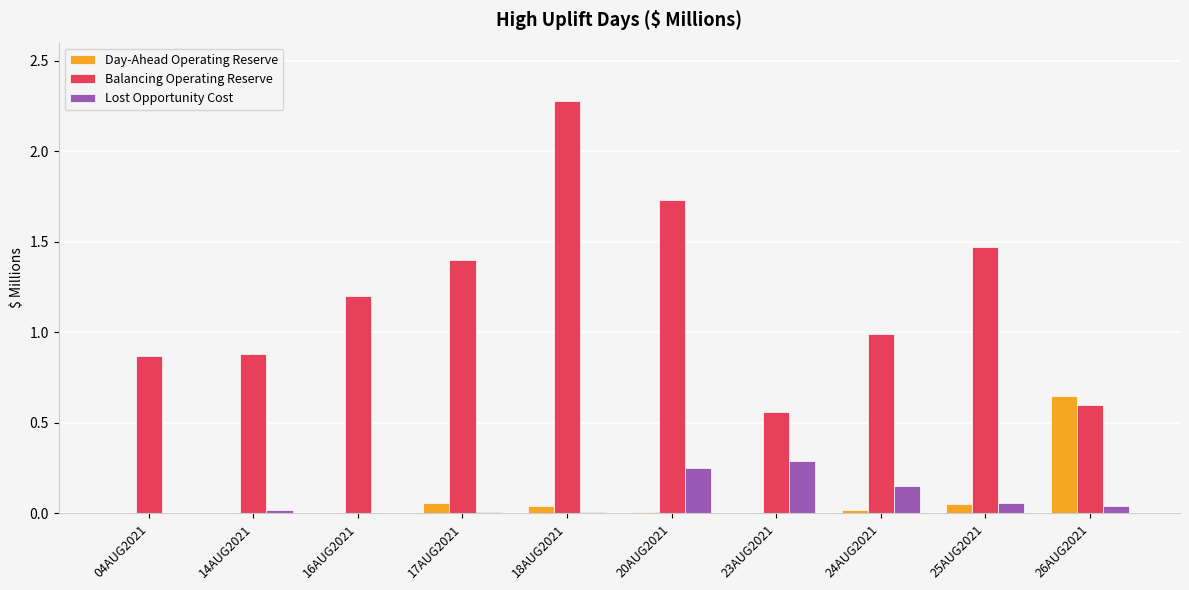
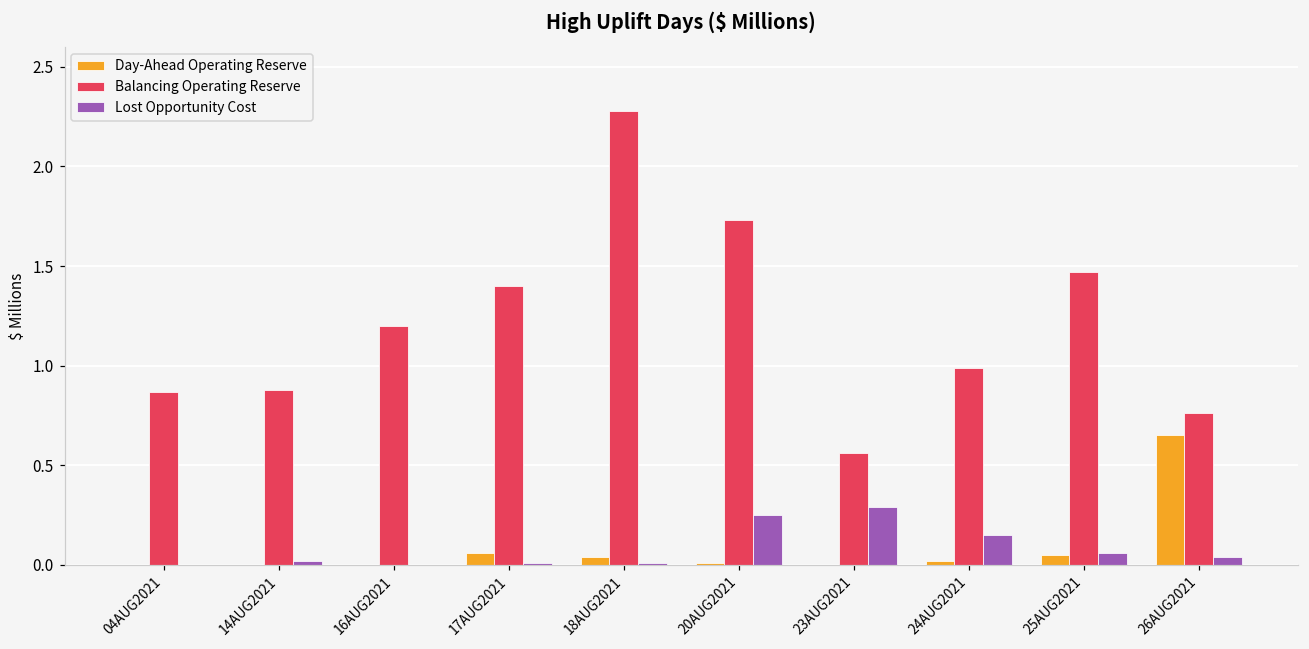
Balancing Operating Reserve, 26AUG2021: 0.60 -> 0.76
